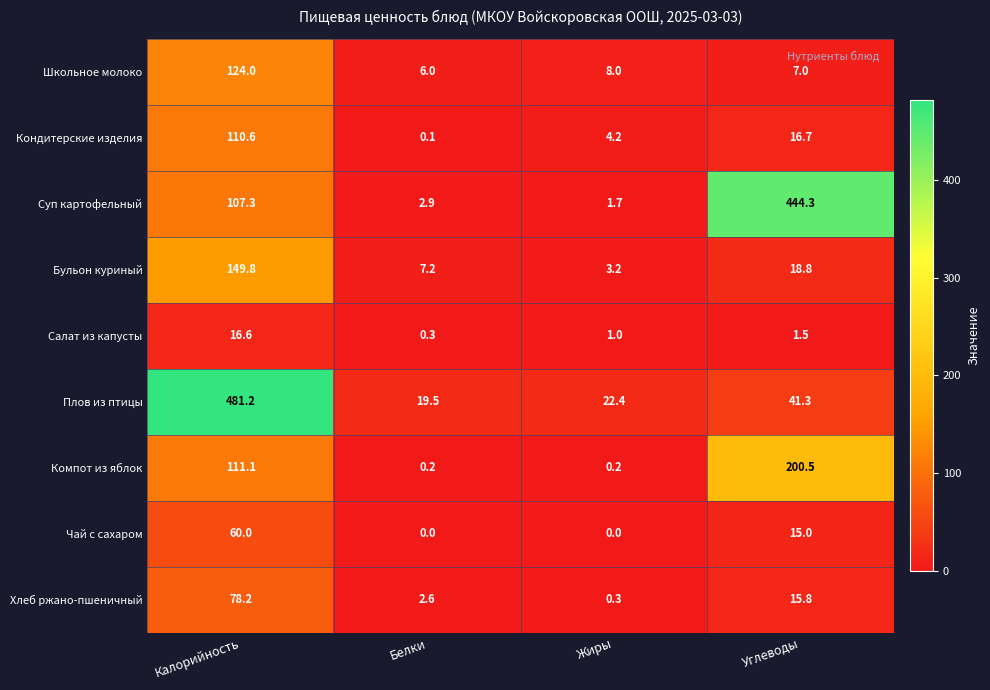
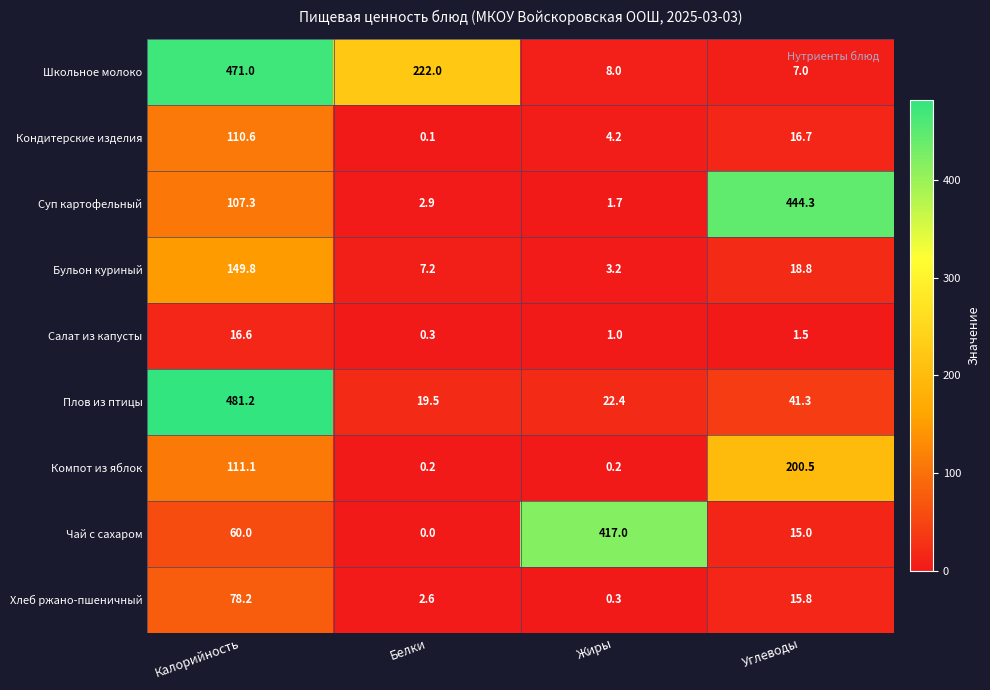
Школьное молоко, Калорийность: 124.0 -> 471.0
Школьное молоко, Белки: 6.0 -> 222.0
Чай с сахаром, Жиры: 0.0 -> 417.0
